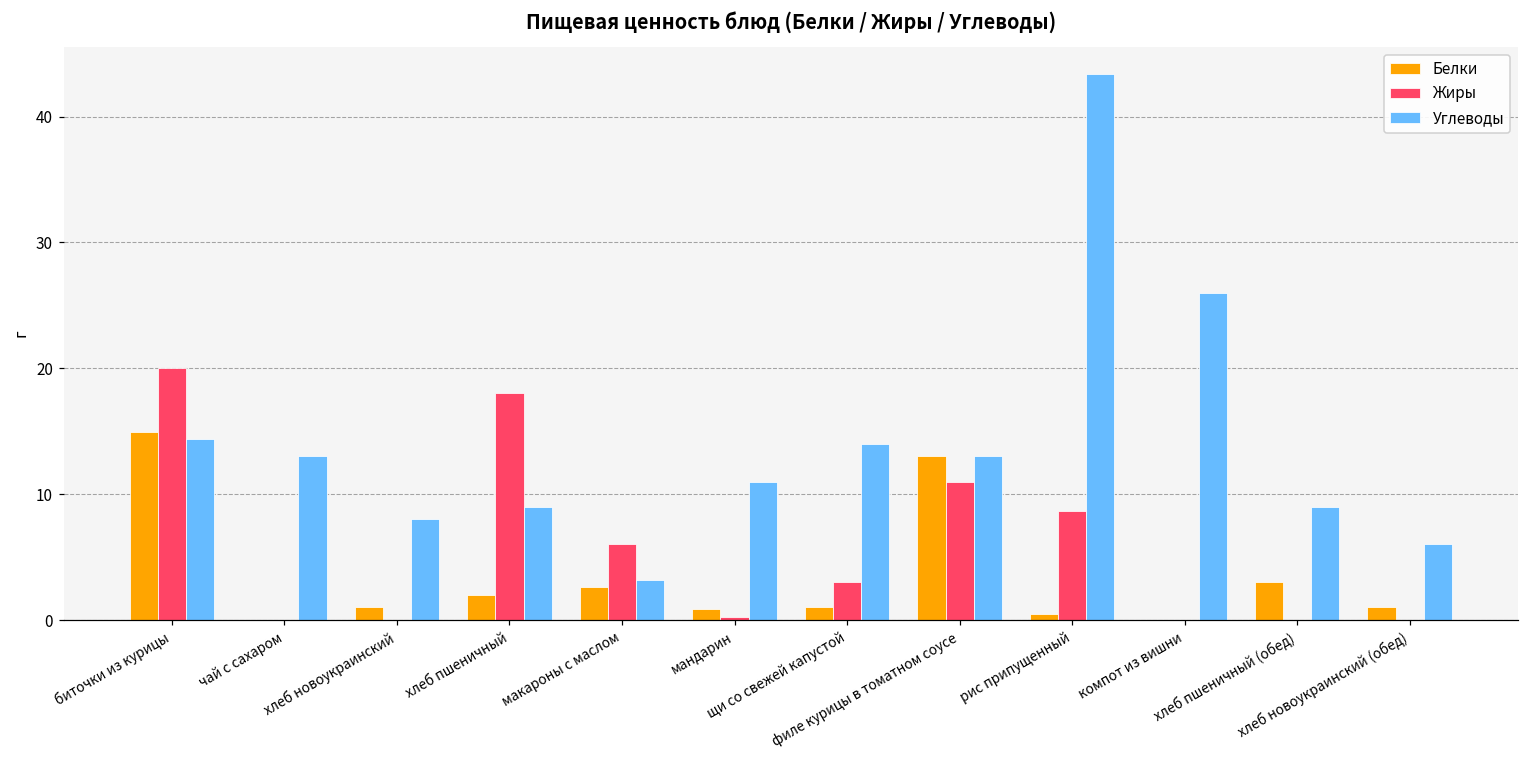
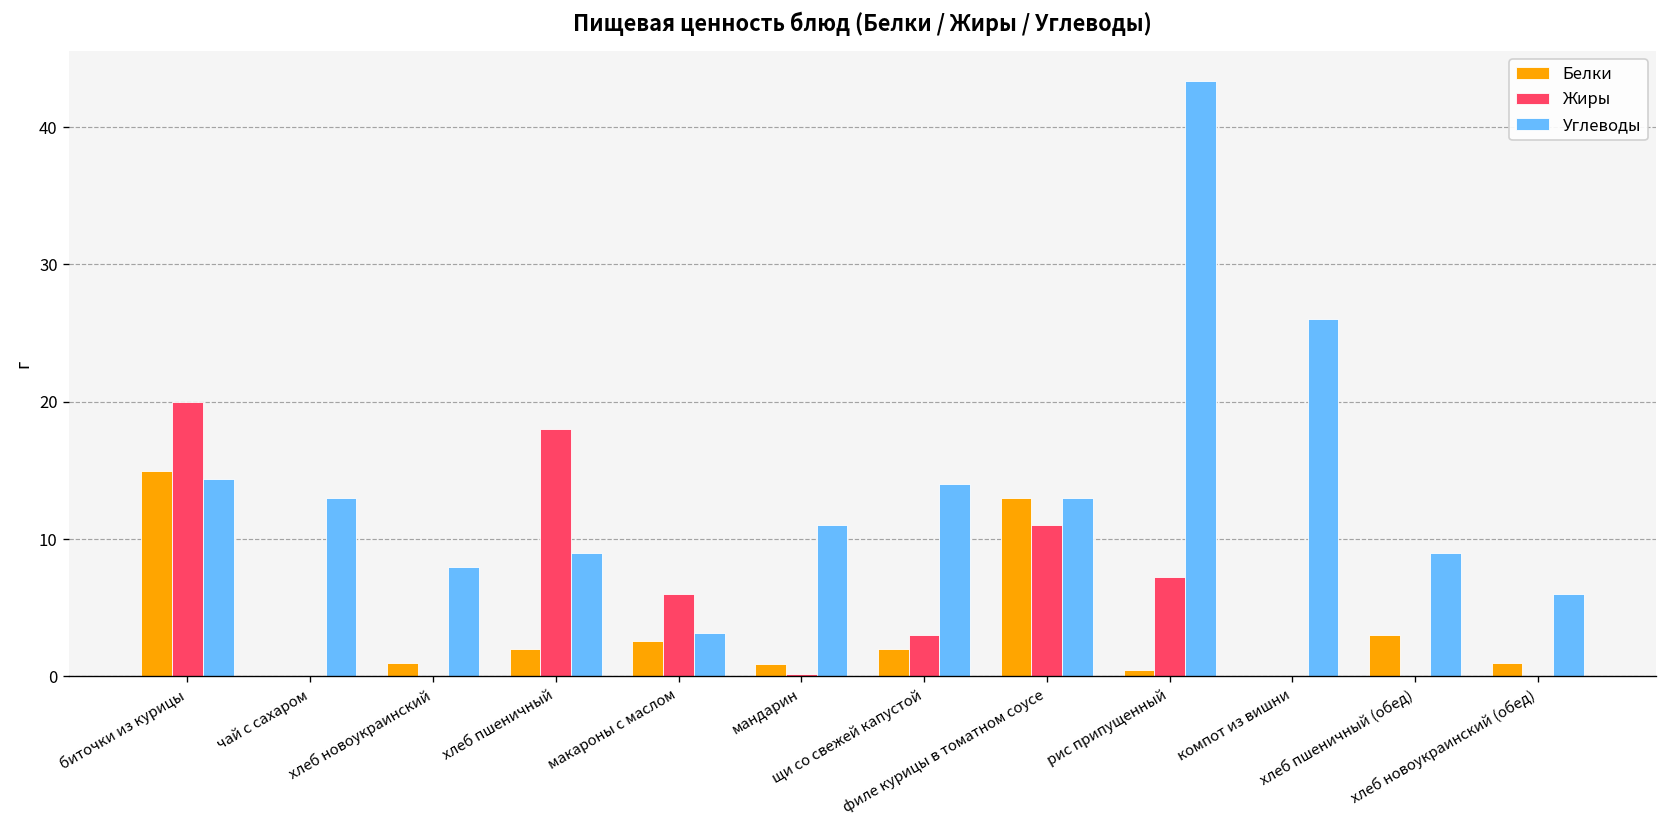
Белки, щи со свежей капустой: 1 -> 2
Жиры, рис припущенный: 8.7 -> 7.3
